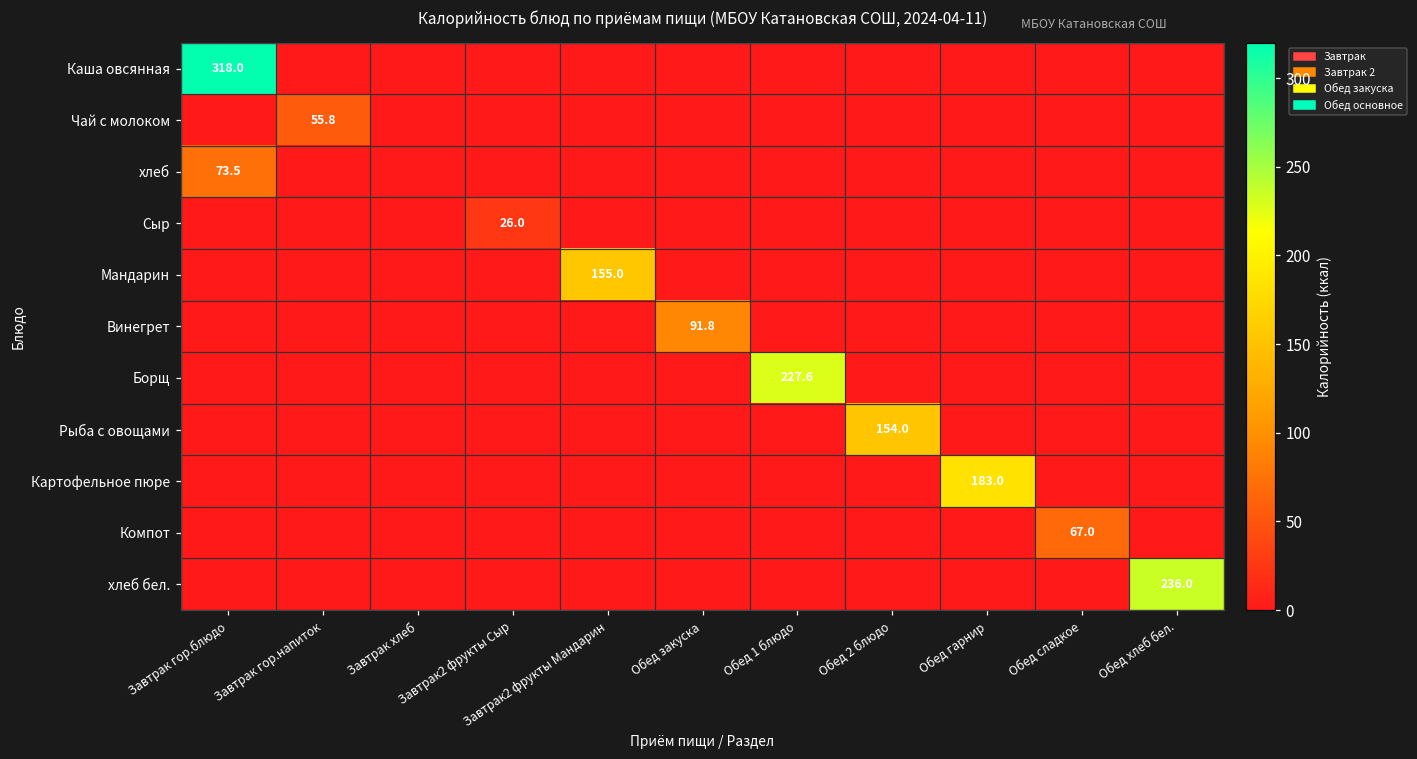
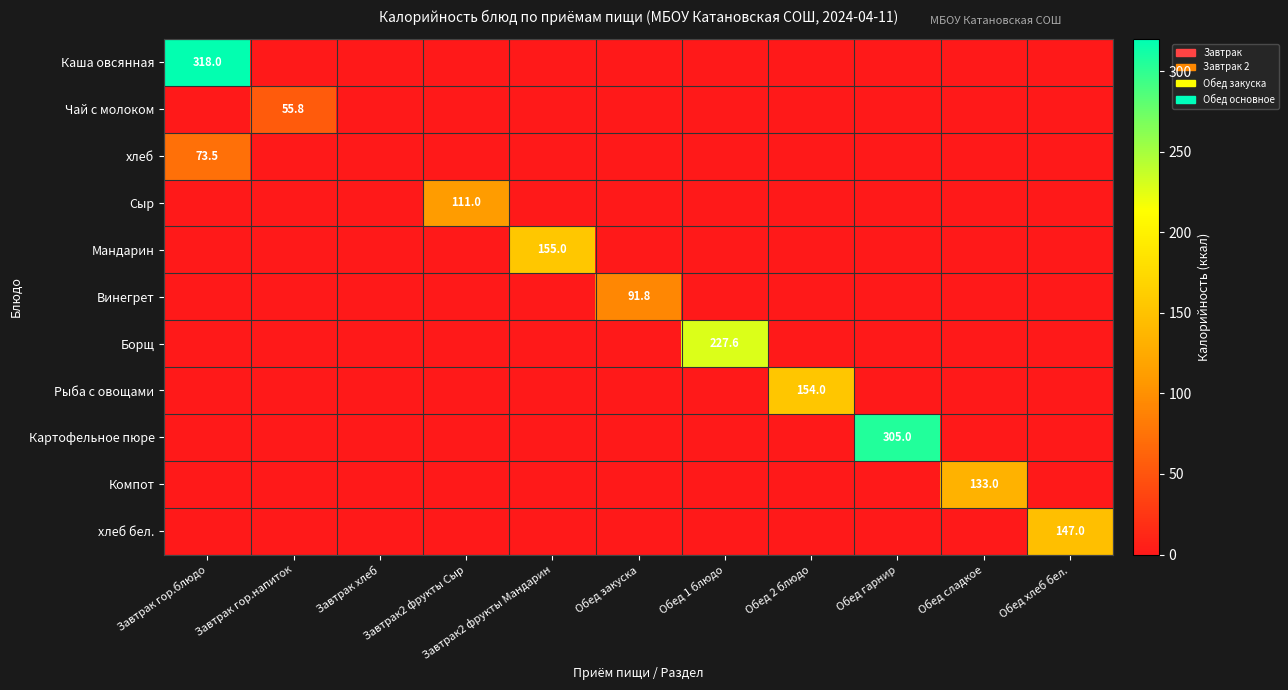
Сыр, Завтрак2 фрукты Сыр: 26.0 -> 111.0
Картофельное пюре, Обед гарнир: 183.0 -> 305.0
Компот, Обед сладкое: 67.0 -> 133.0
хлеб бел., Обед хлеб бел.: 236.0 -> 147.0
